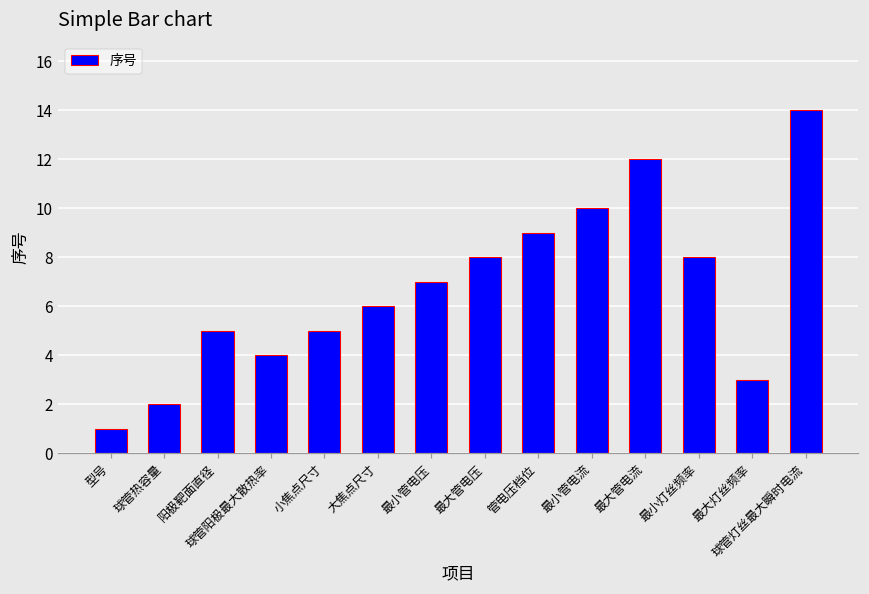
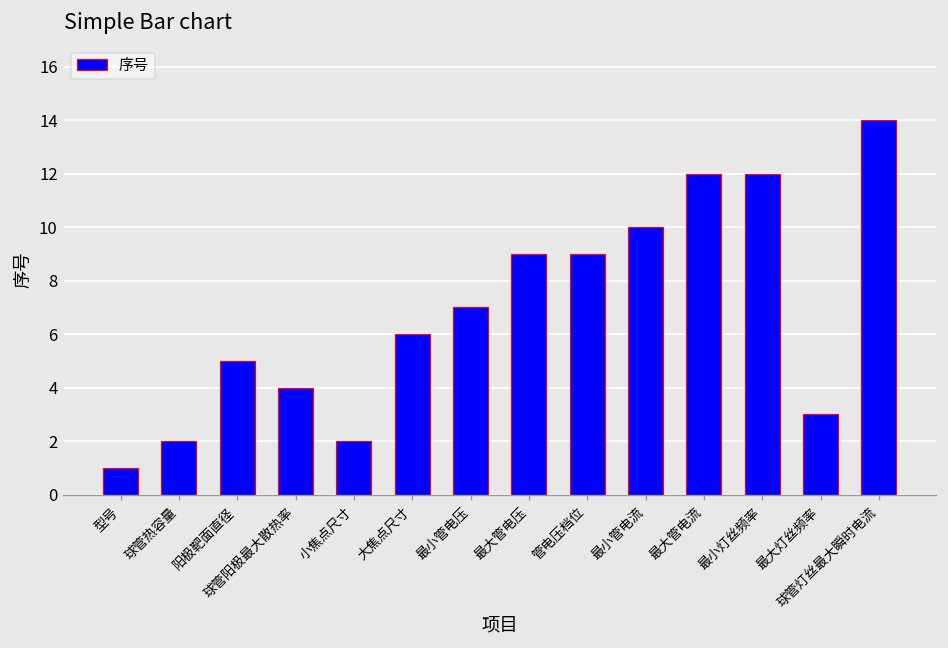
小焦点尺寸: 5 -> 2
最大管电压: 8 -> 9
最小灯丝频率: 8 -> 12
